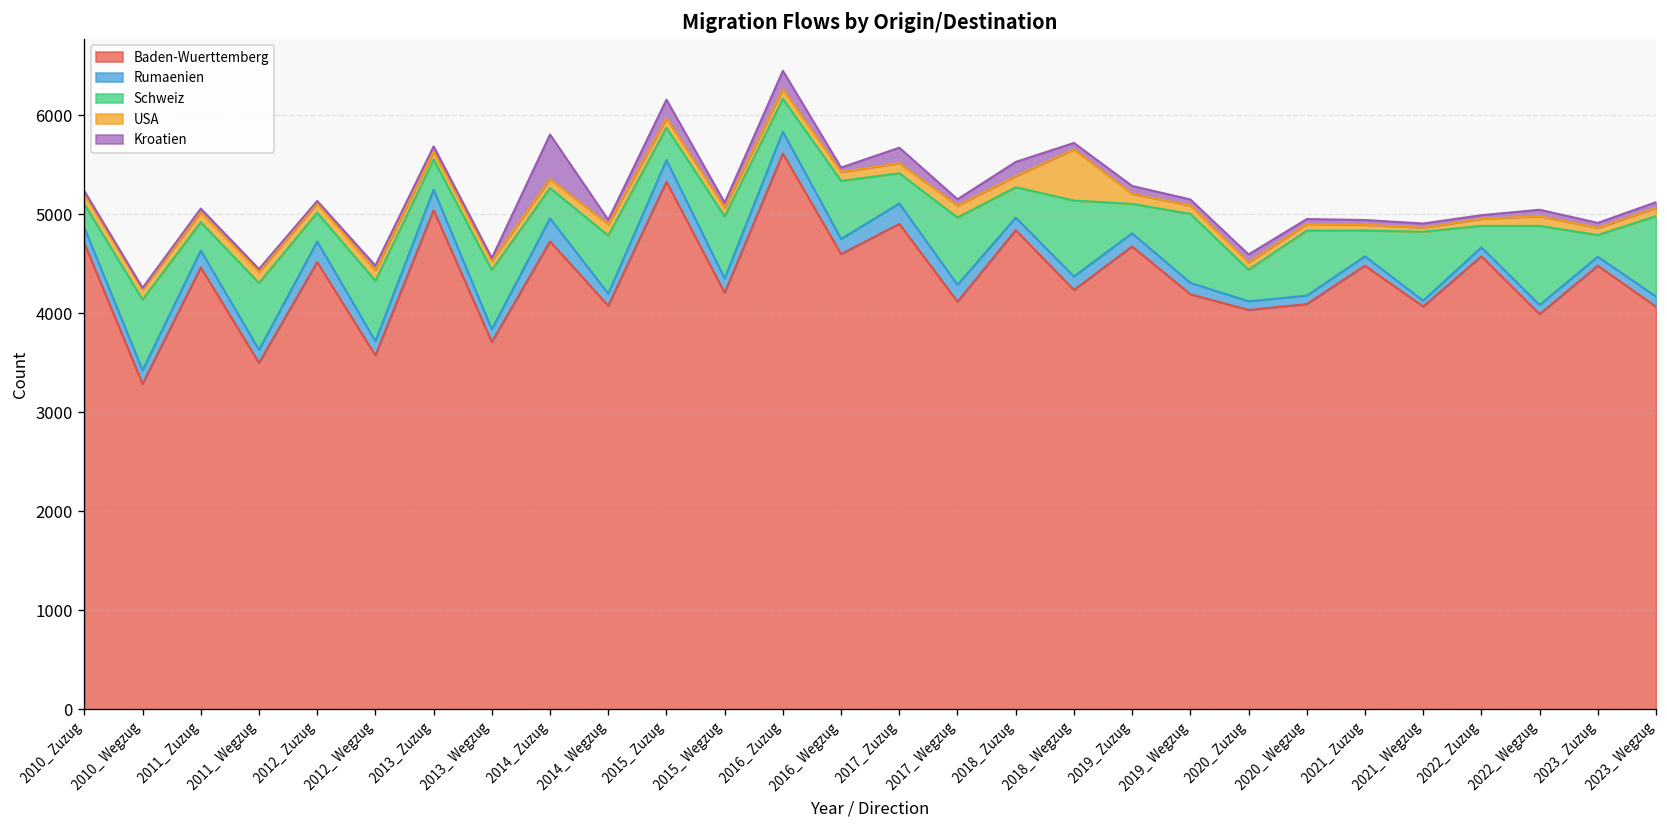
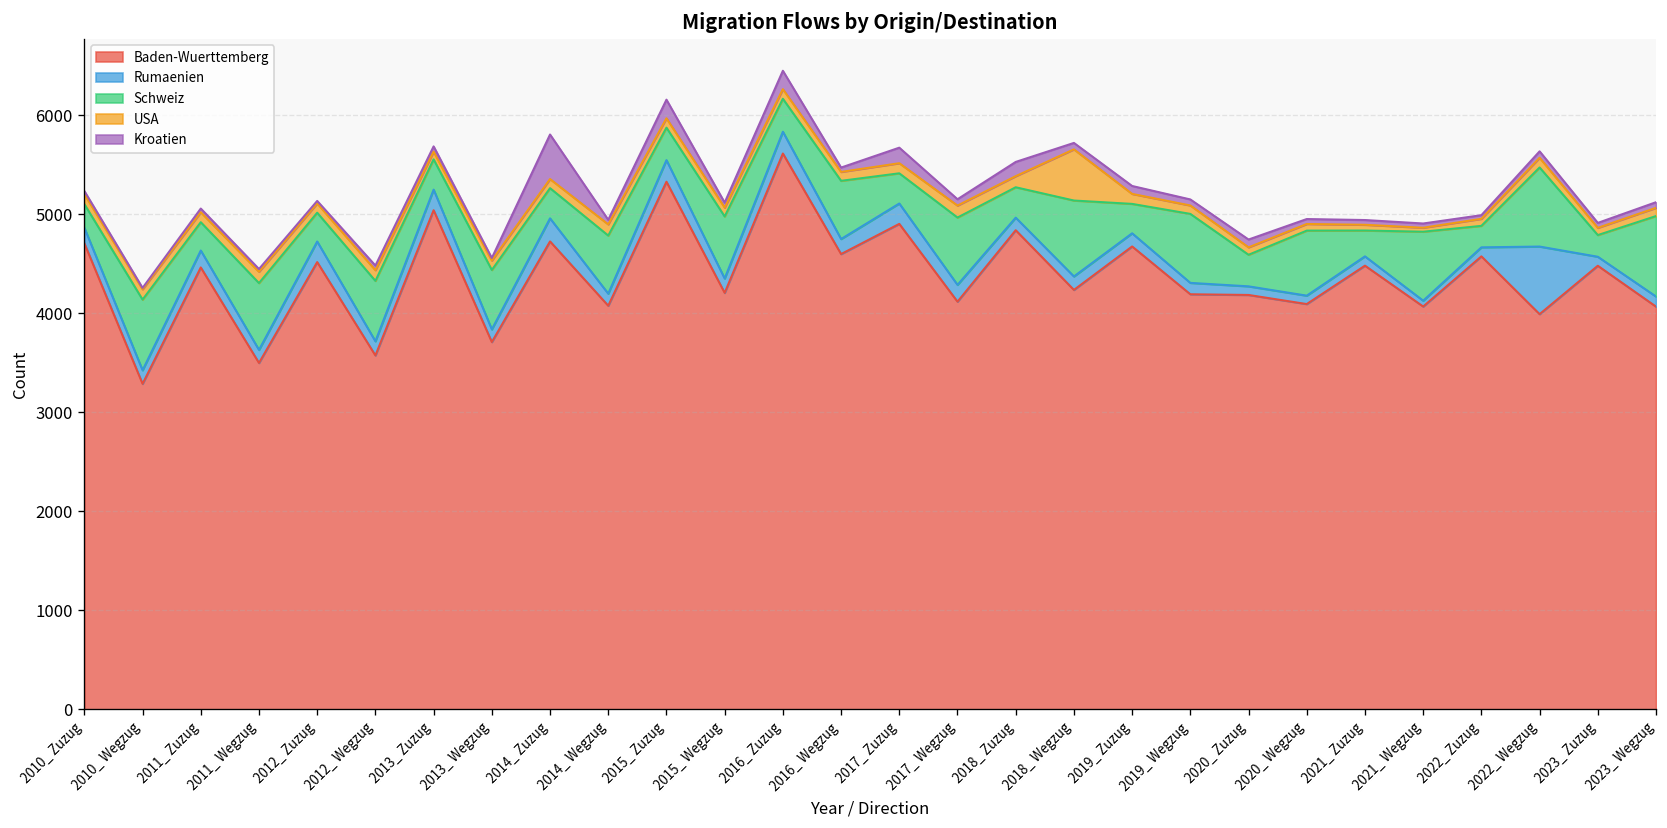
Baden-Wuerttemberg, 2020_ Zuzug: 4000 -> 4200
Rumaenien, 2022_ Wegzug: 100 -> 700
